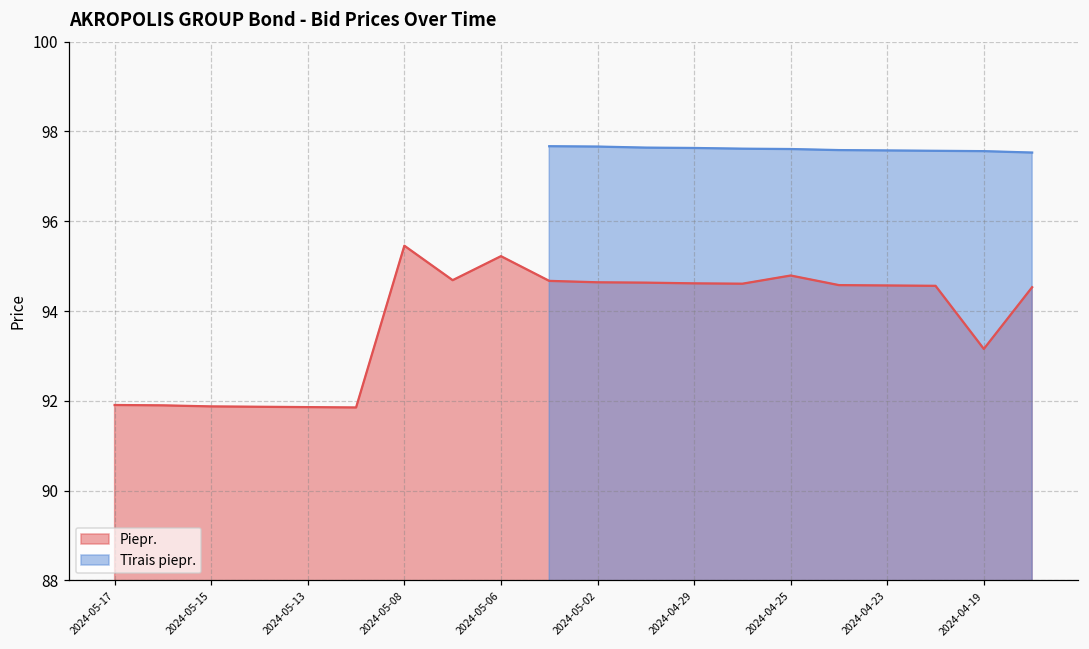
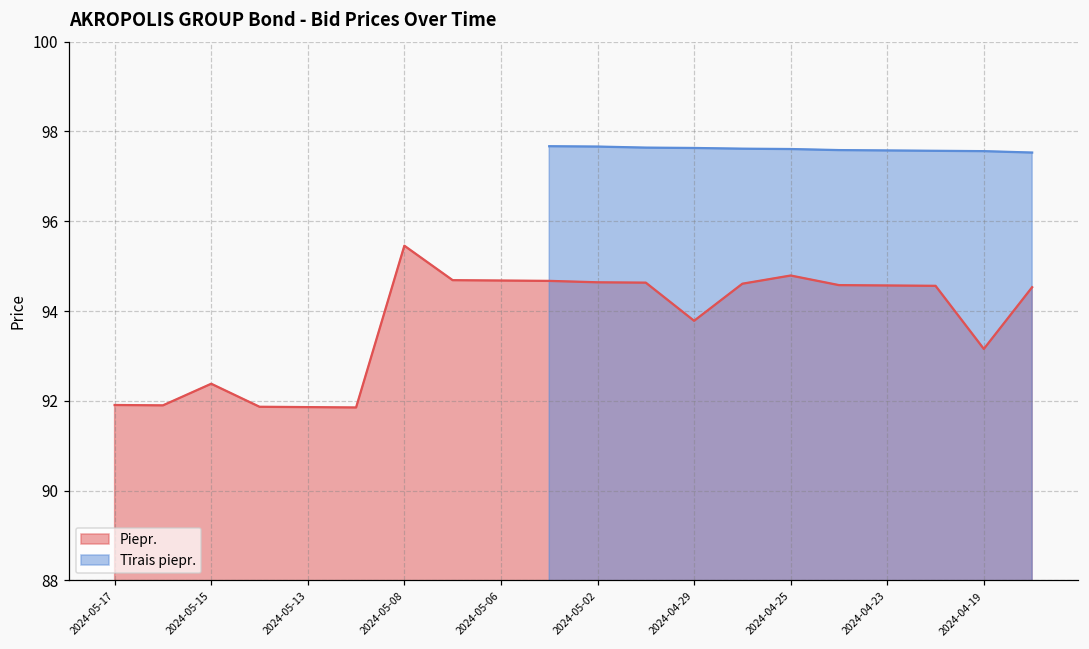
Piepr., 2024-05-15: 91.9 -> 92.4
Piepr., 2024-05-06: 95.2 -> 94.7
Piepr., 2024-04-29: 94.6 -> 93.8
